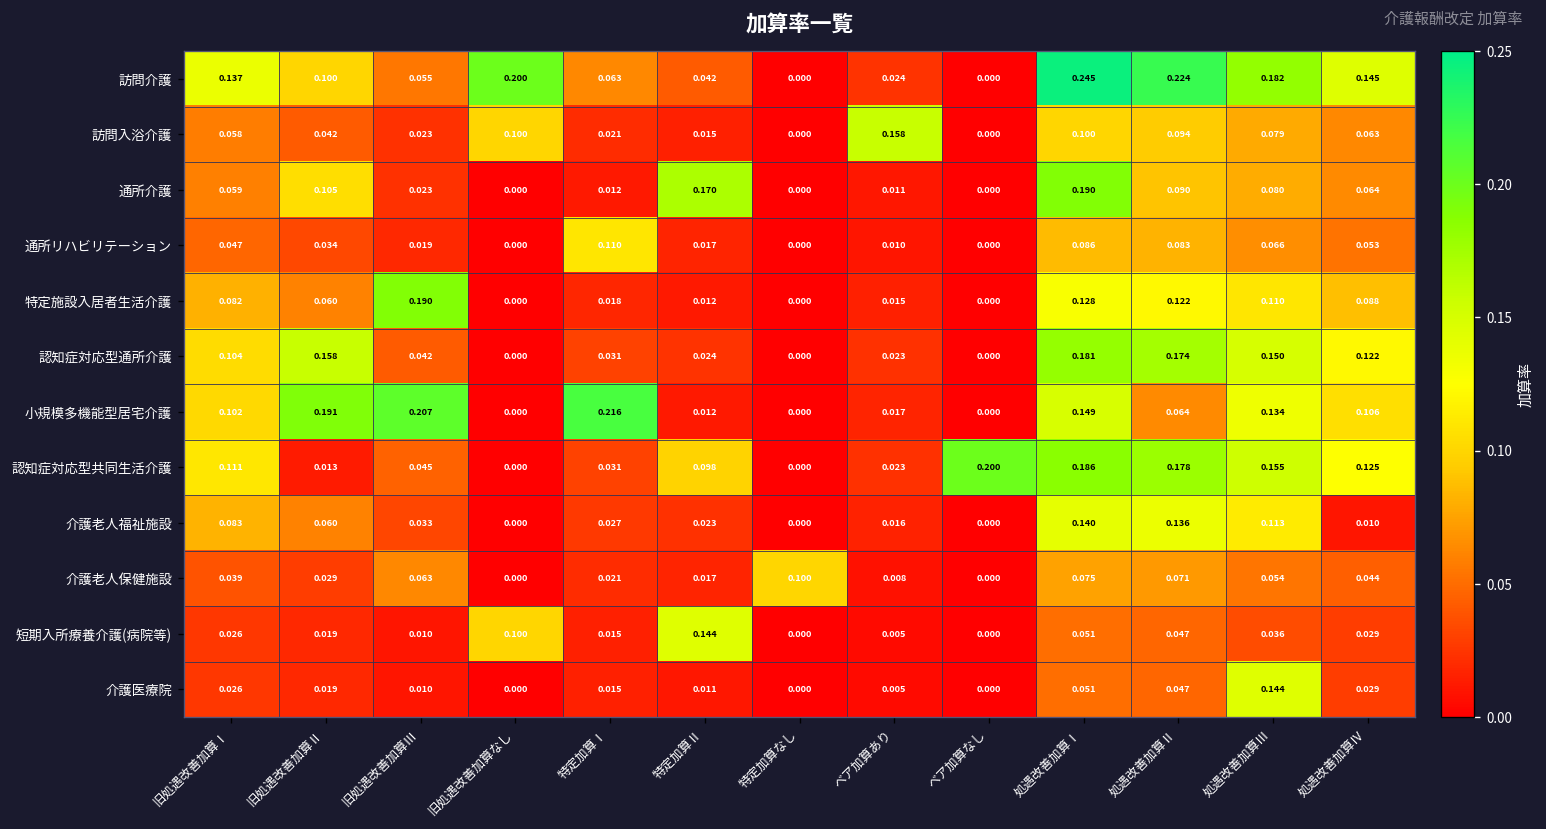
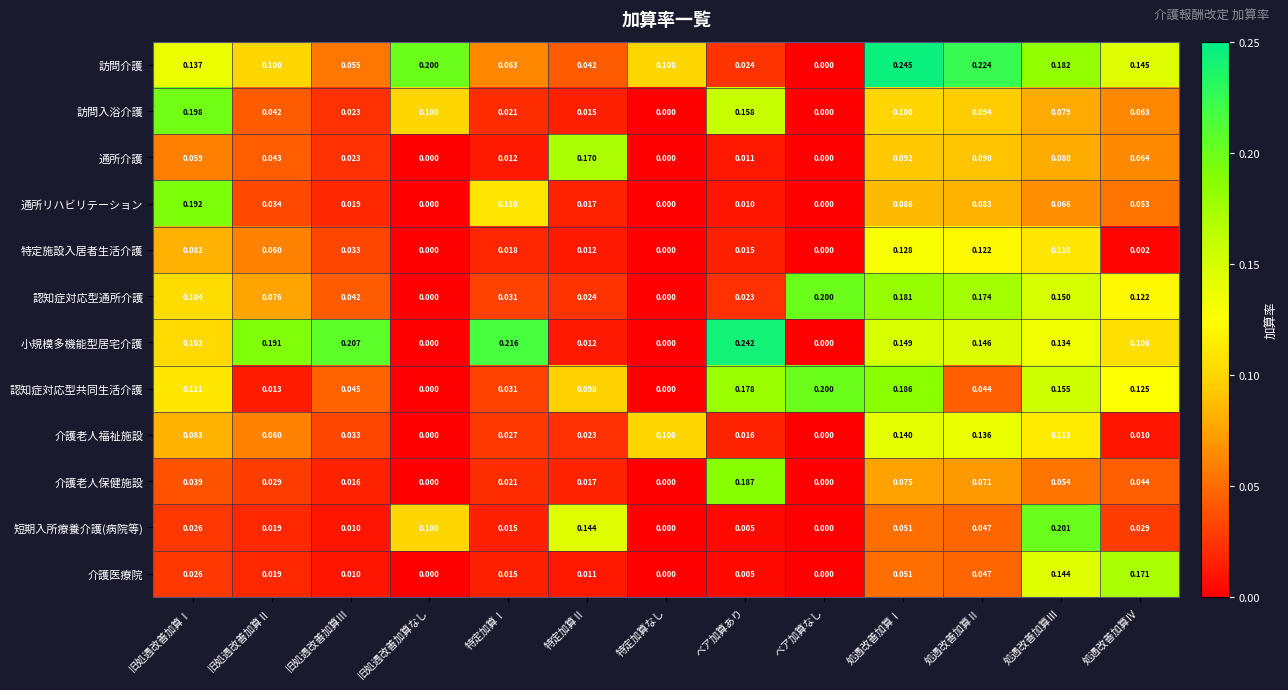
訪問介護, 特定加算なし: 0.000 -> 0.100
訪問入浴介護, 旧処遇改善加算Ⅰ: 0.058 -> 0.198
通所介護, 旧処遇改善加算Ⅱ: 0.105 -> 0.043
通所介護, 処遇改善加算Ⅰ: 0.190 -> 0.092
通所リハビリテーション, 旧処遇改善加算Ⅰ: 0.047 -> 0.192
特定施設入居者生活介護, 旧処遇改善加算Ⅲ: 0.190 -> 0.033
特定施設入居者生活介護, 処遇改善加算Ⅳ: 0.088 -> 0.002
認知症対応型通所介護, 旧処遇改善加算Ⅱ: 0.158 -> 0.076
認知症対応型通所介護, ベア加算なし: 0.000 -> 0.200
小規模多機能型居宅介護, ベア加算あり: 0.017 -> 0.242
小規模多機能型居宅介護, 処遇改善加算Ⅱ: 0.064 -> 0.146
認知症対応型共同生活介護, ベア加算あり: 0.023 -> 0.178
認知症対応型共同生活介護, 処遇改善加算Ⅱ: 0.178 -> 0.044
介護老人福祉施設, 特定加算なし: 0.000 -> 0.100
介護老人保健施設, 旧処遇改善加算Ⅲ: 0.063 -> 0.016
介護老人保健施設, 特定加算なし: 0.100 -> 0.000
介護老人保健施設, ベア加算あり: 0.008 -> 0.187
短期入所療養介護(病院等), 処遇改善加算Ⅲ: 0.036 -> 0.201
介護医療院, 処遇改善加算Ⅳ: 0.029 -> 0.171
